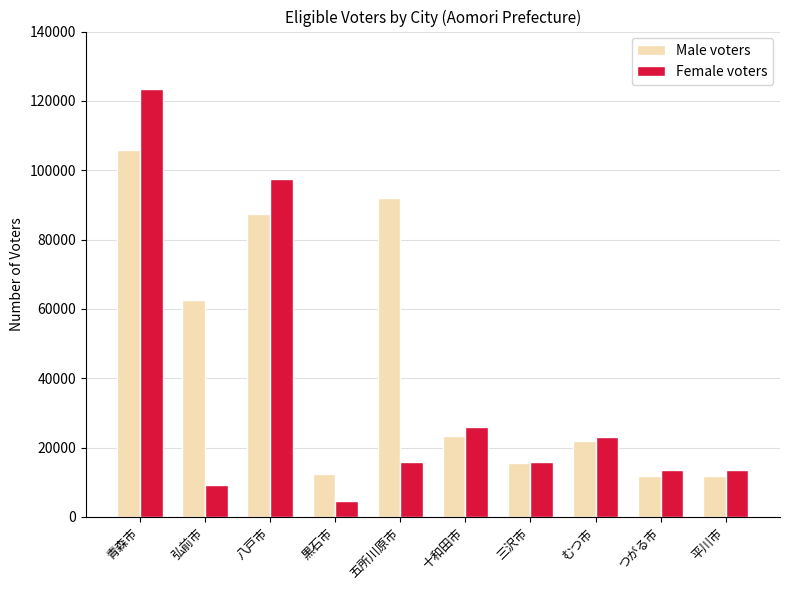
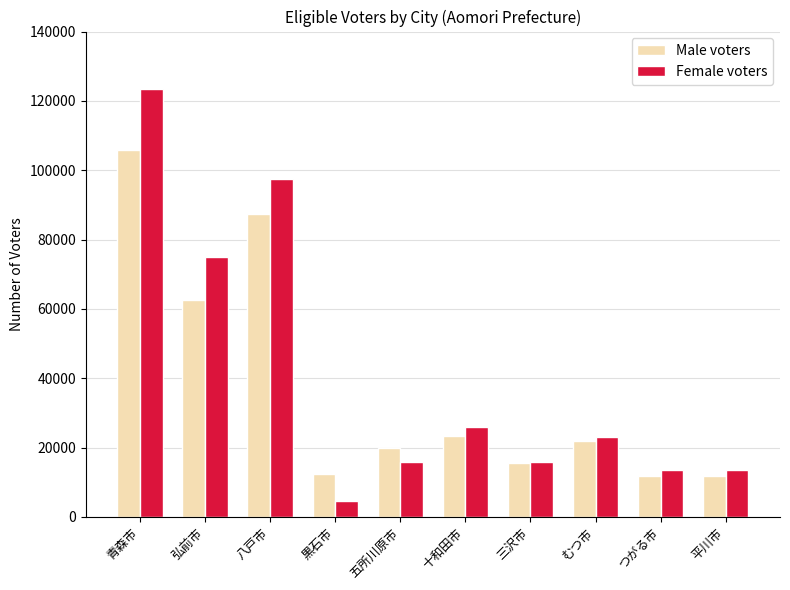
Female voters, 弘前市: 9000 -> 75000
Male voters, 五所川原市: 92000 -> 20000
